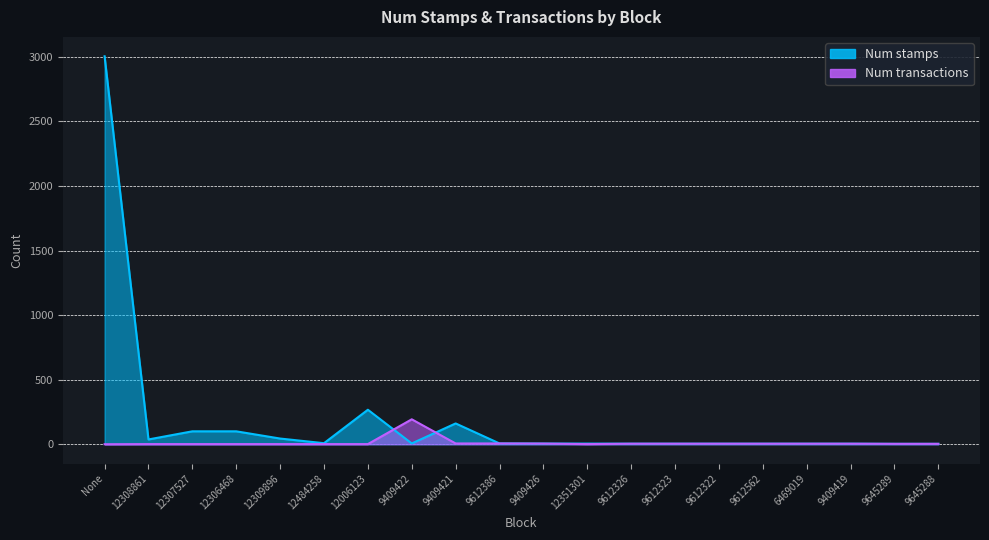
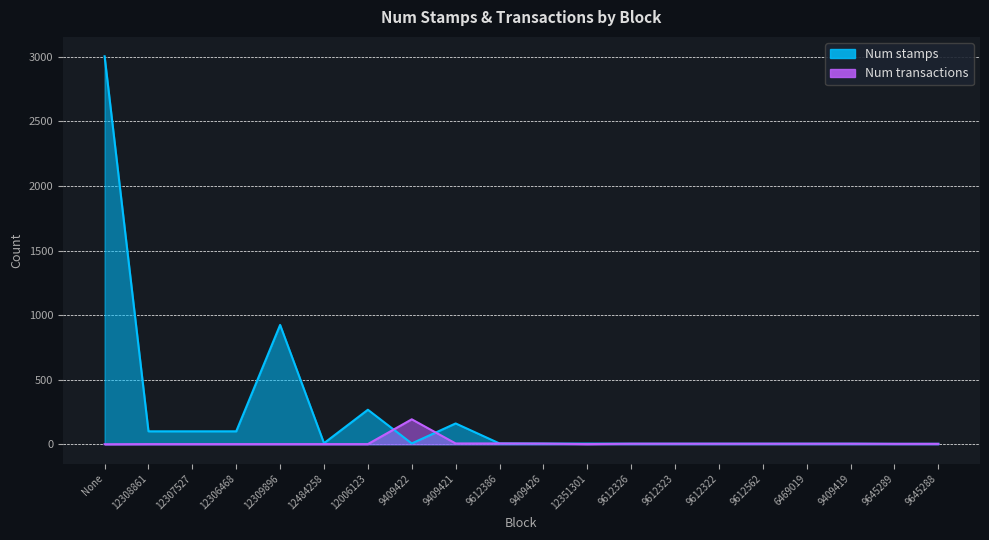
Num stamps, 12308861: 40 -> 100
Num stamps, 12309896: 40 -> 920
